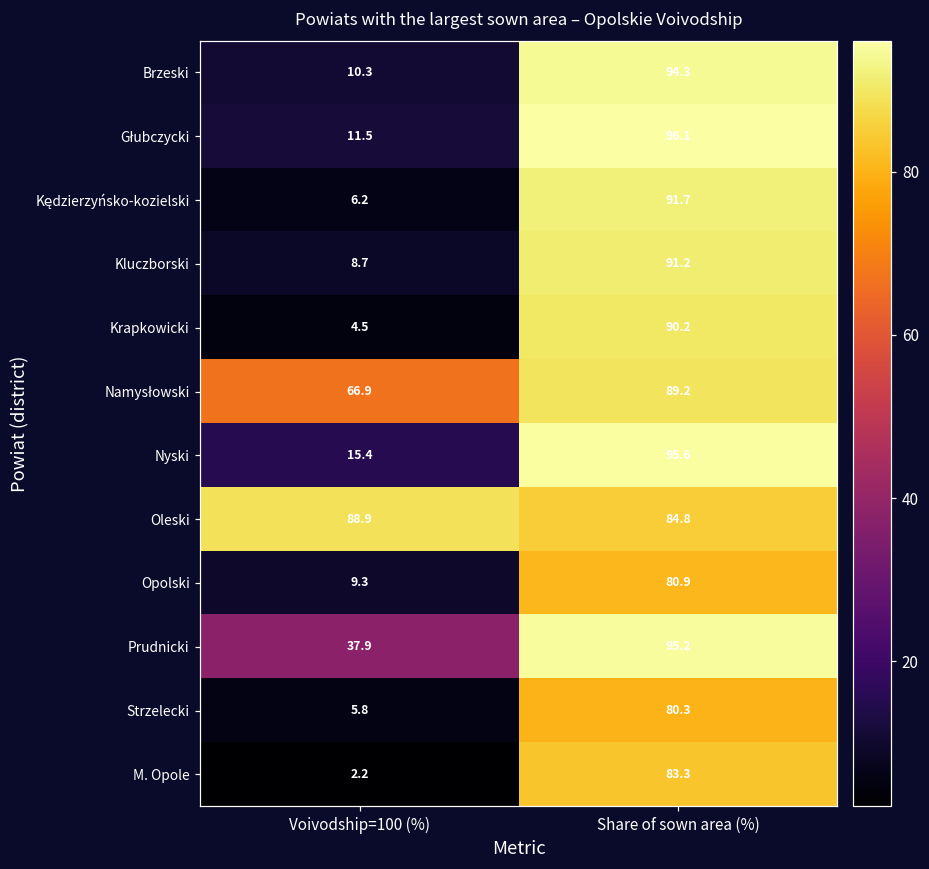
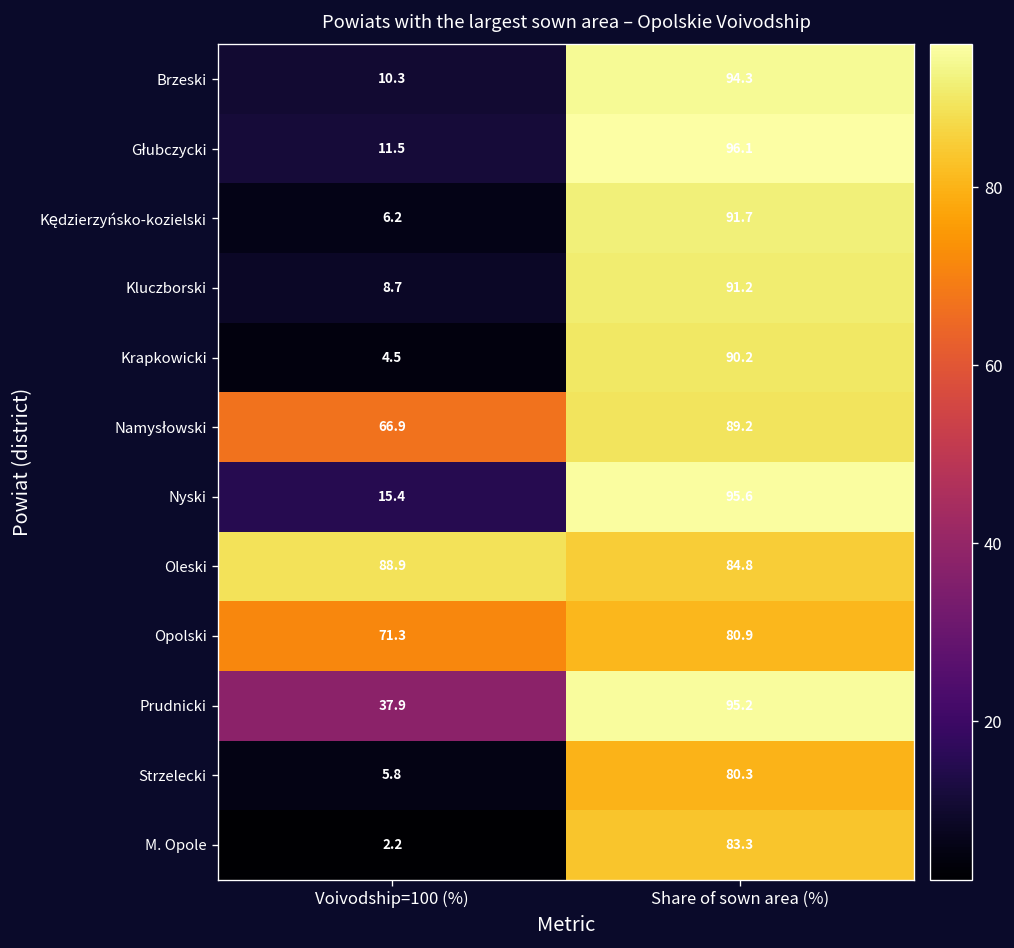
Opolski, Voivodship=100 (%): 9.3 -> 71.3
